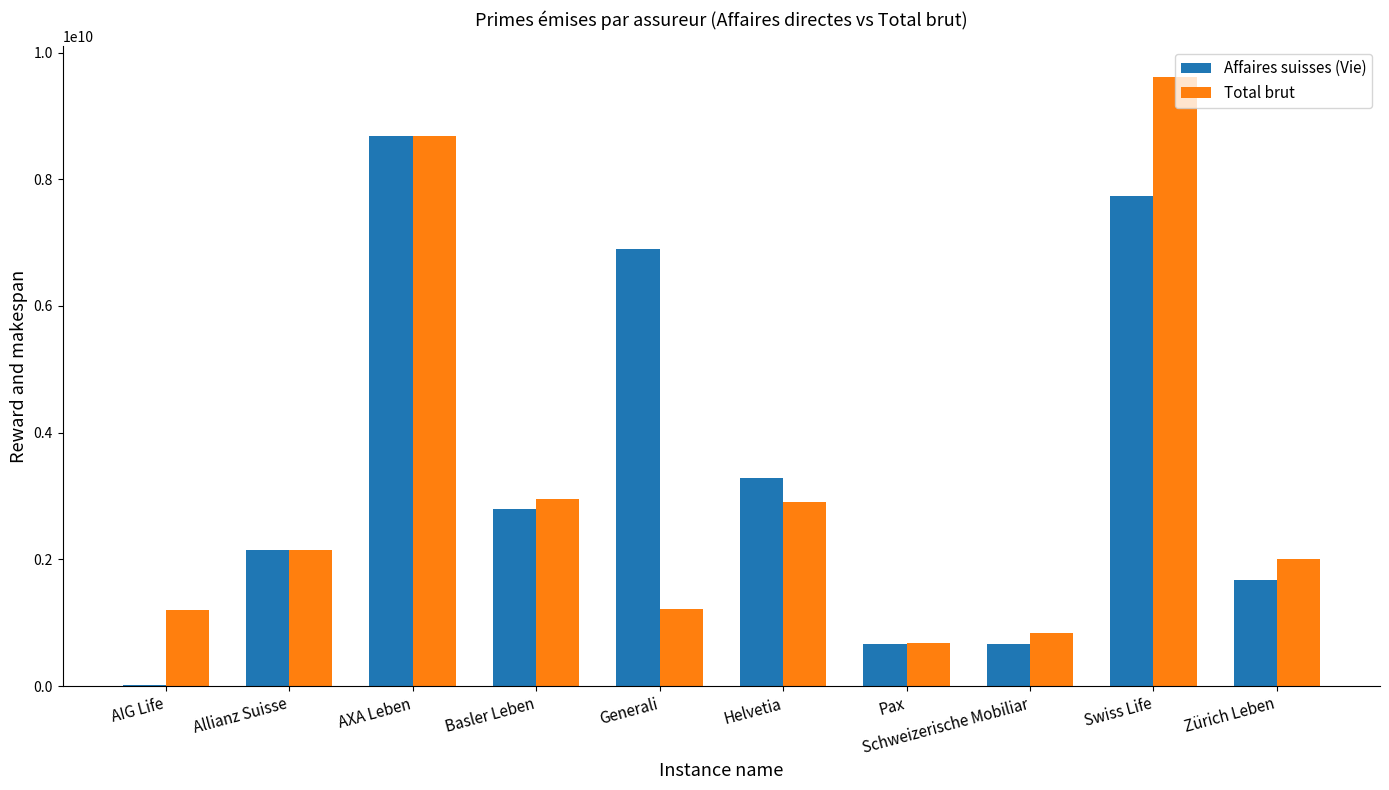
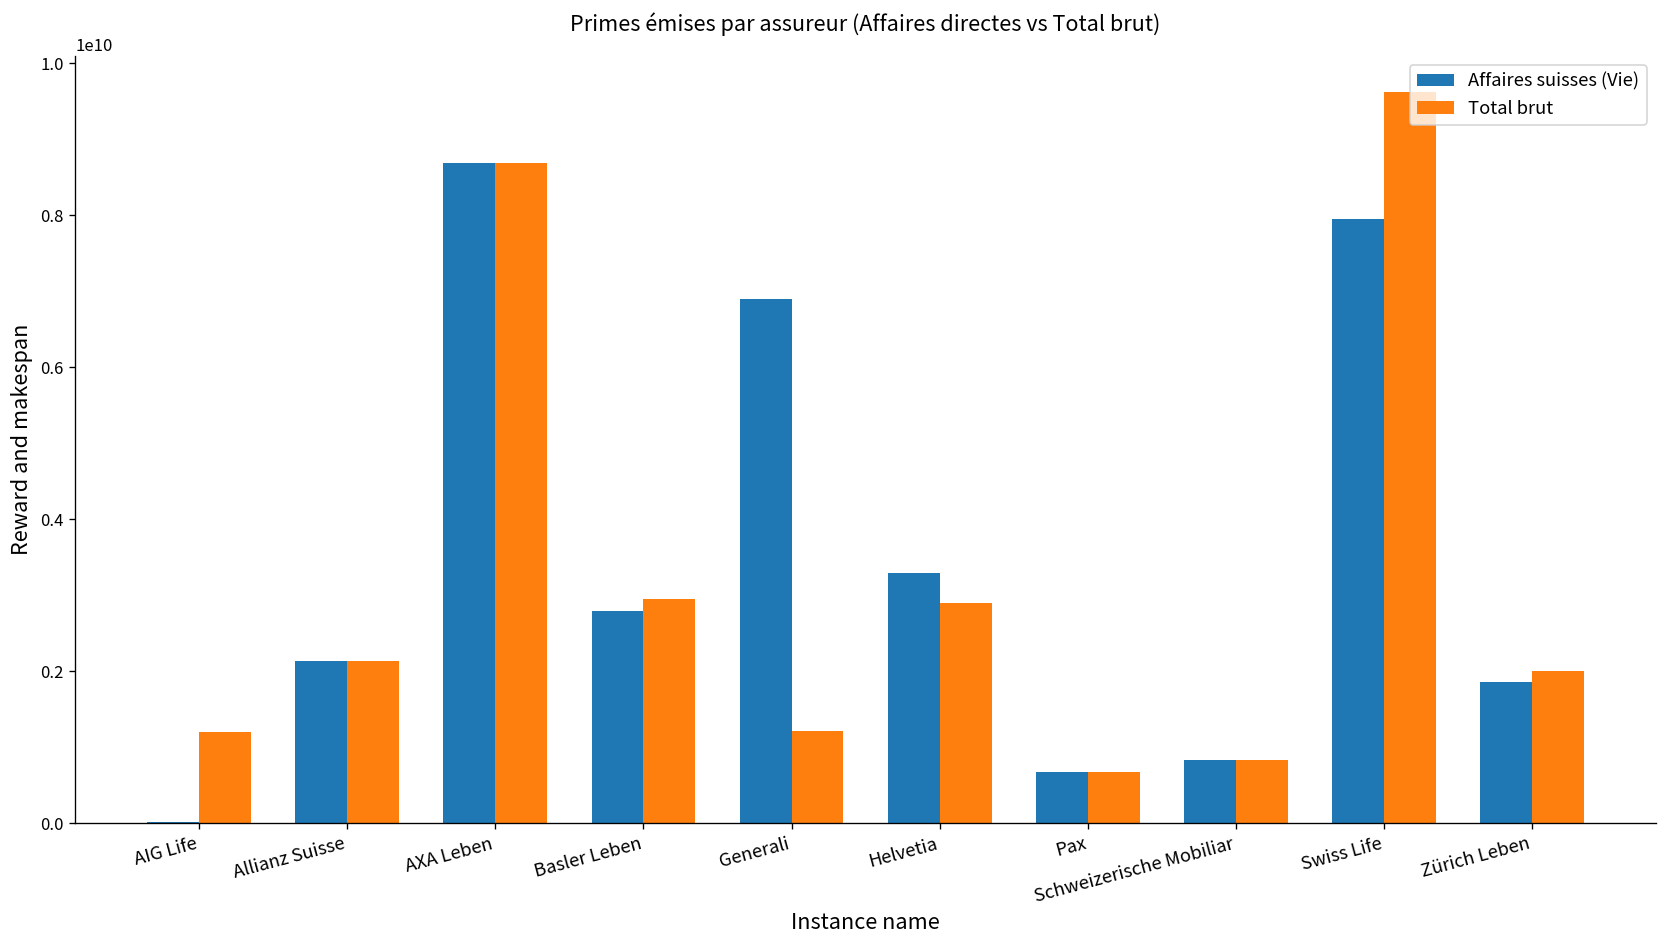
Affaires suisses (Vie), Schweizerische Mobiliar: 700000000 -> 800000000
Affaires suisses (Vie), Swiss Life: 7700000000 -> 8000000000
Affaires suisses (Vie), Zürich Leben: 1700000000 -> 1900000000
